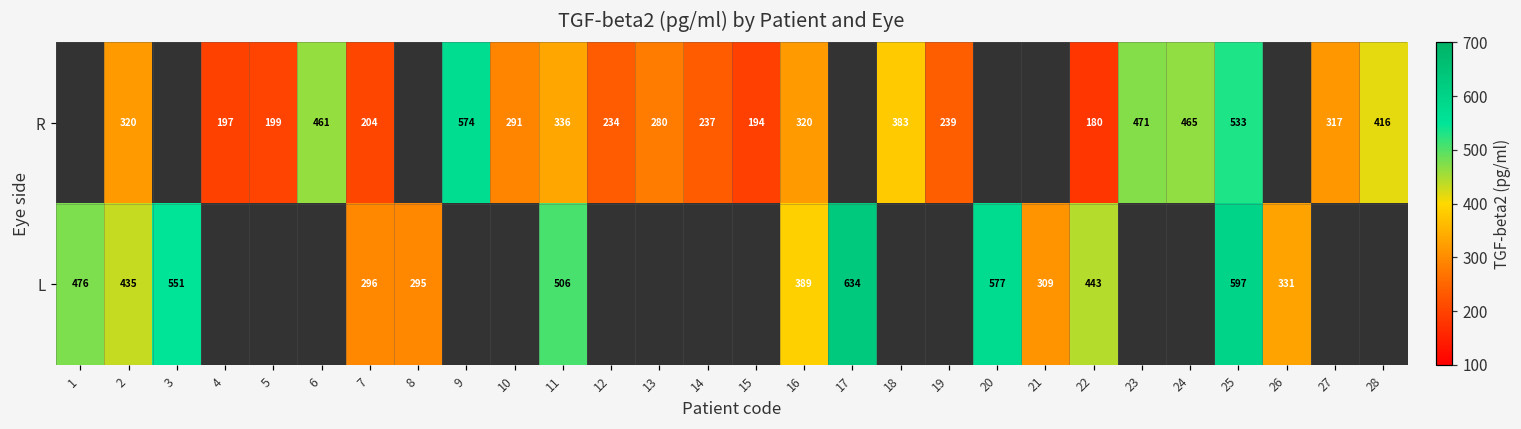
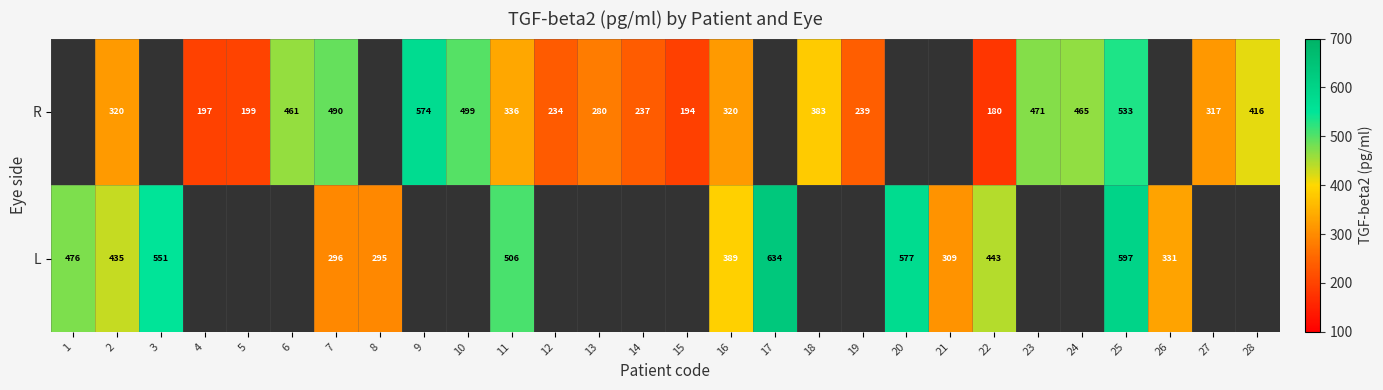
R, 7: 204 -> 490
R, 10: 291 -> 499
